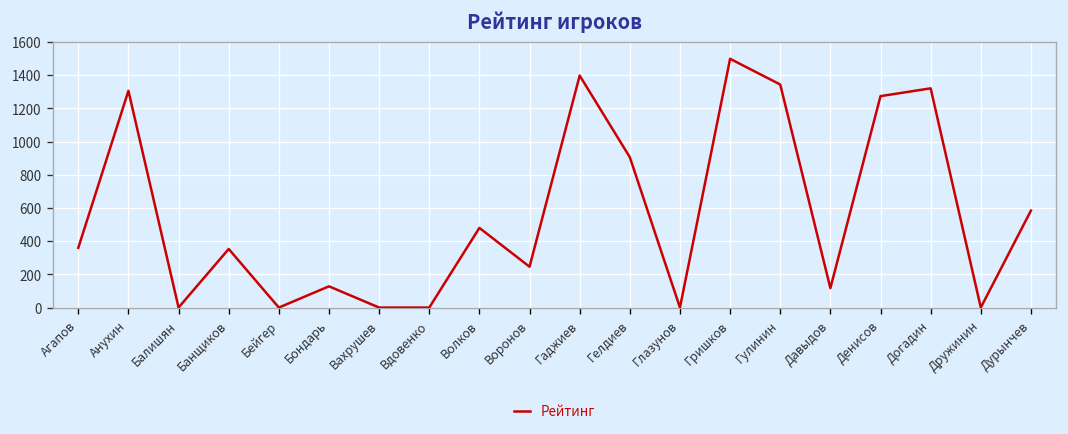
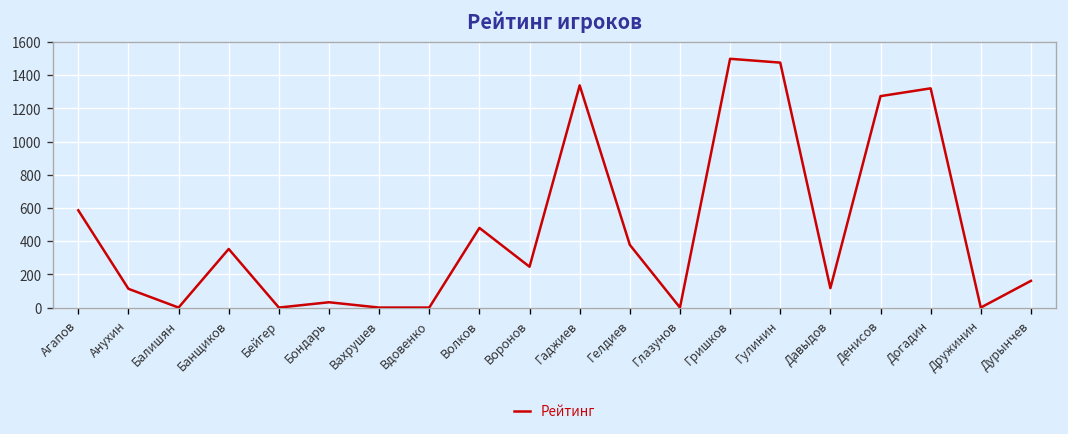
Агапов: 360 -> 590
Анухин: 1310 -> 110
Бондарь: 130 -> 30
Гаджиев: 1400 -> 1340
Гелдиев: 910 -> 380
Гулинин: 1340 -> 1480
Дурынчев: 580 -> 160
